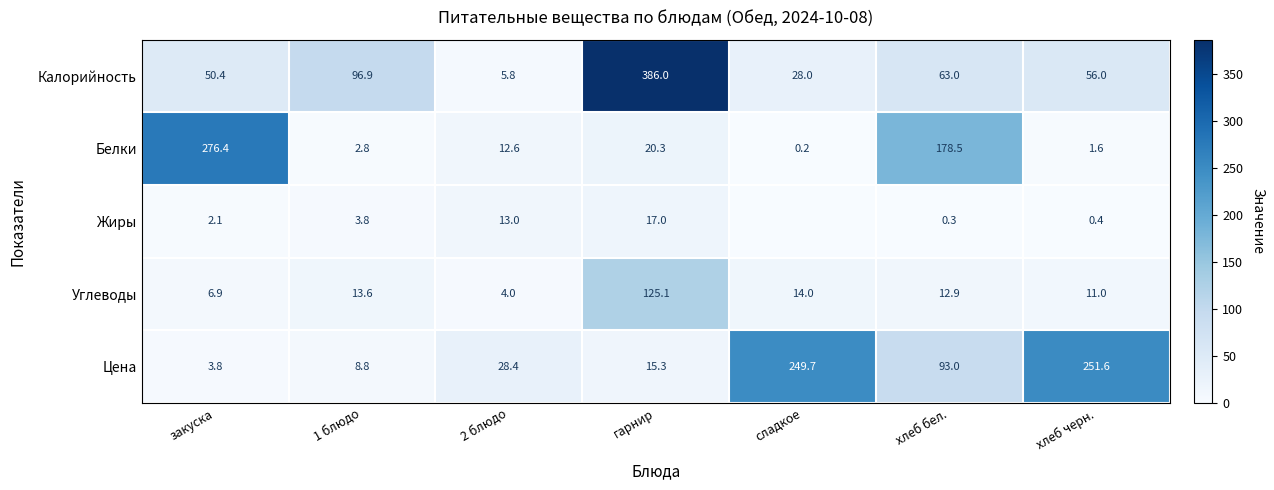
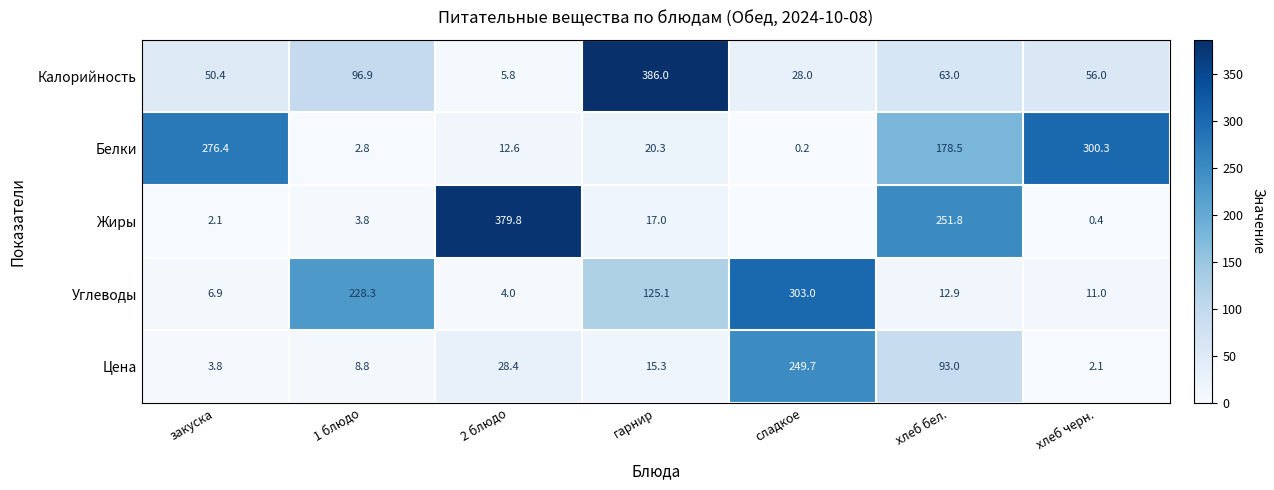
Белки, хлеб черн.: 1.6 -> 300.3
Жиры, 2 блюдо: 13.0 -> 379.8
Жиры, хлеб бел.: 0.3 -> 251.8
Углеводы, 1 блюдо: 13.6 -> 228.3
Углеводы, сладкое: 14.0 -> 303.0
Цена, хлеб черн.: 251.6 -> 2.1
